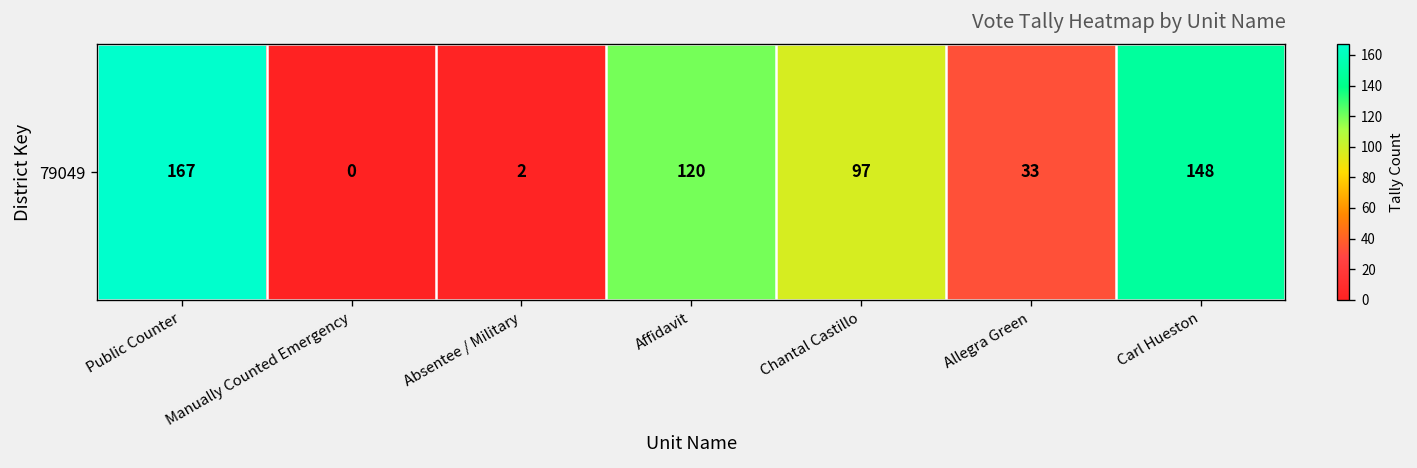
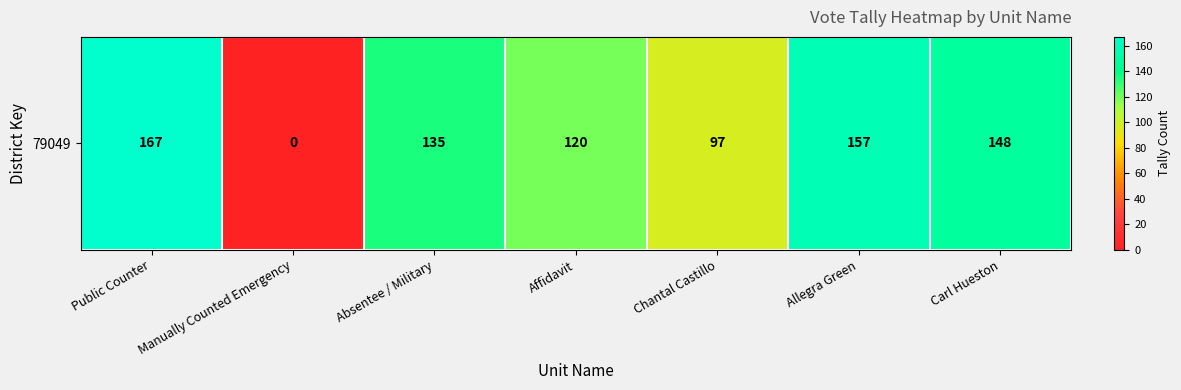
79049, Absentee / Military: 2 -> 135
79049, Allegra Green: 33 -> 157
